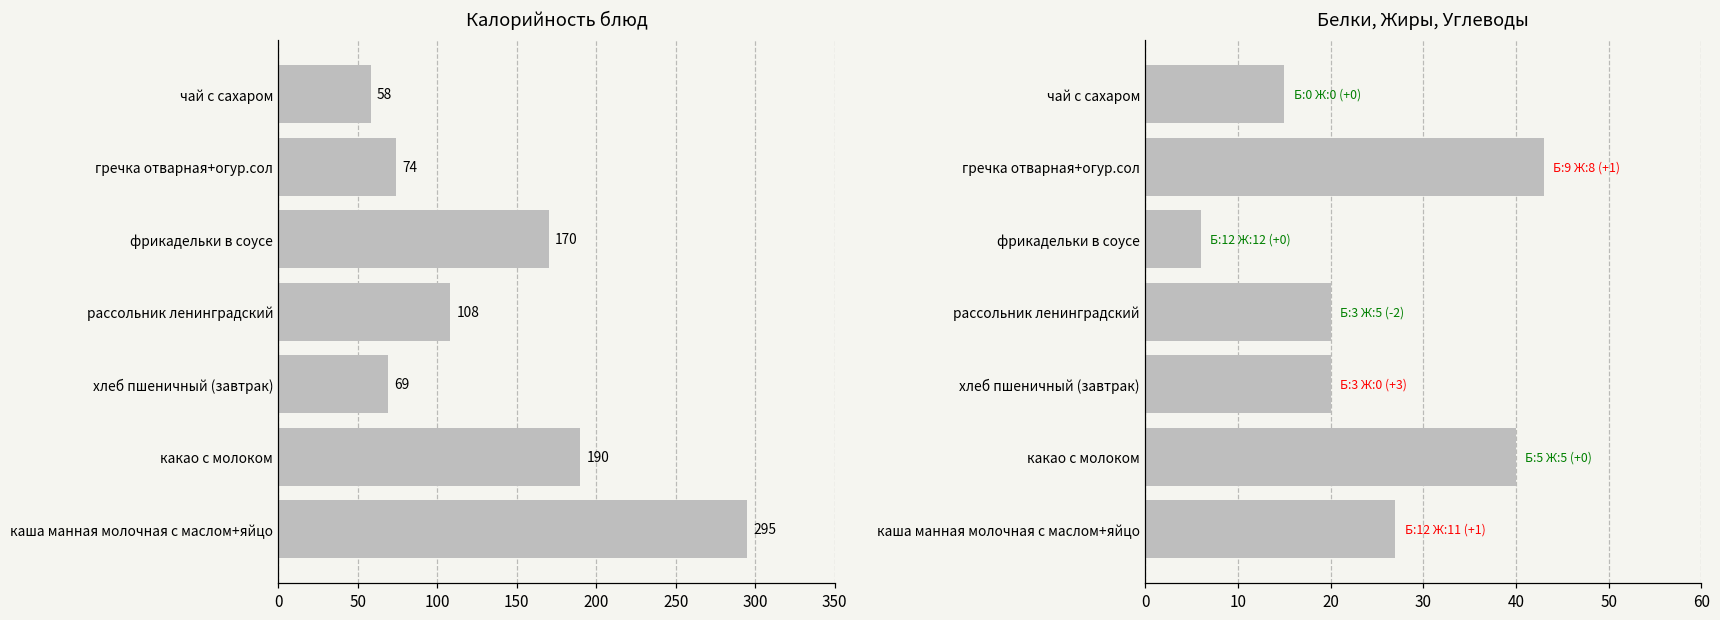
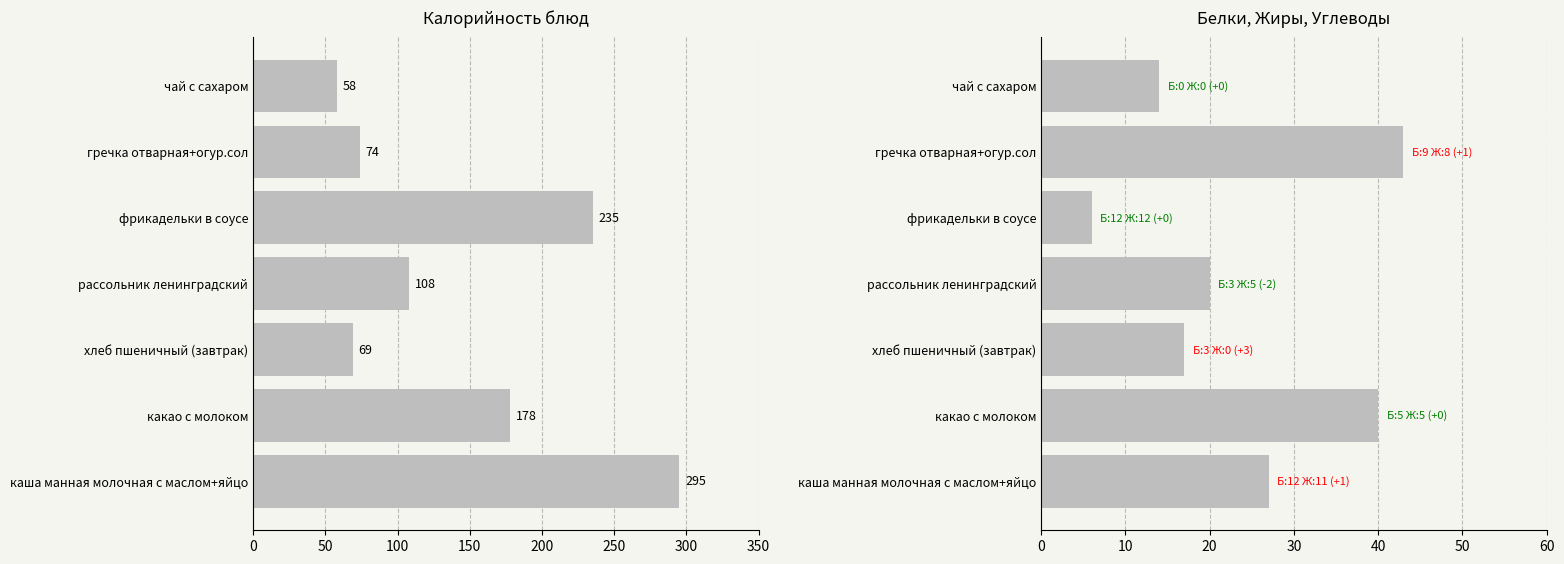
Калорийность блюд, фрикадельки в соусе: 170 -> 235
Калорийность блюд, какао с молоком: 190 -> 178
Белки, Жиры, Углеводы, чай с сахаром: 15 -> 14
Белки, Жиры, Углеводы, хлеб пшеничный (завтрак): 20 -> 17
